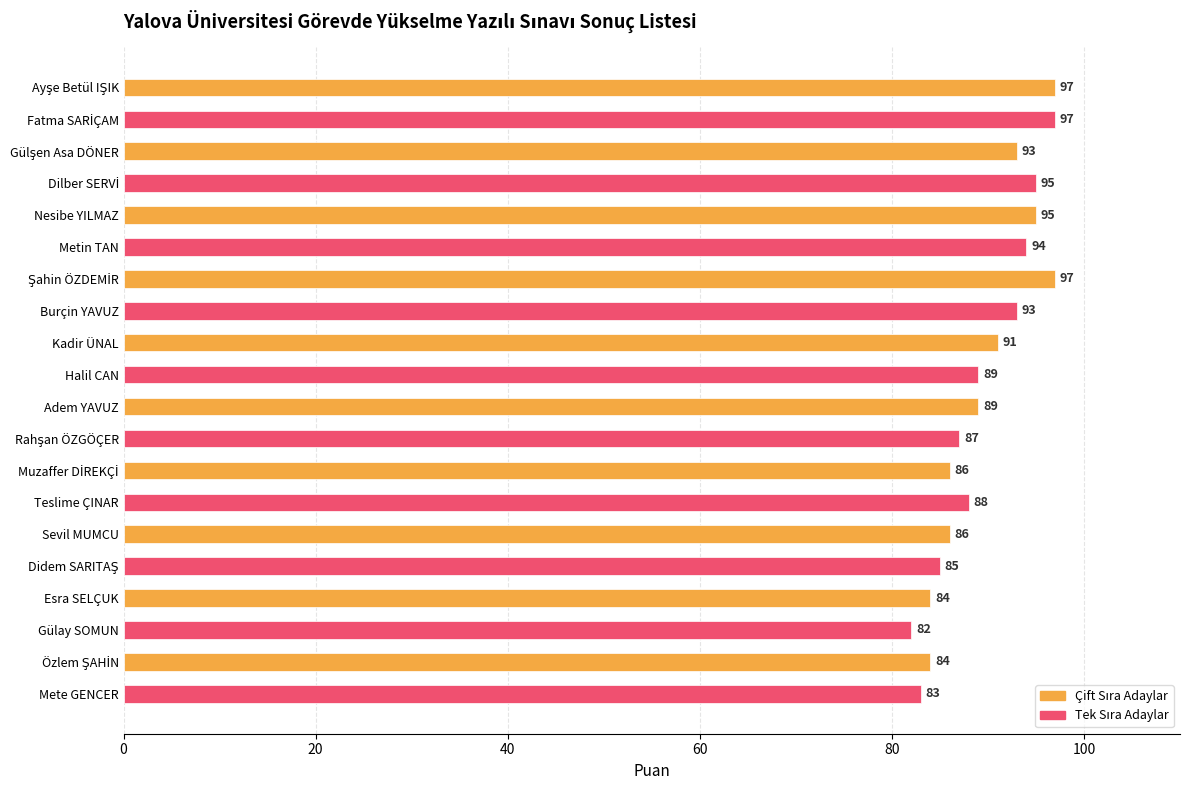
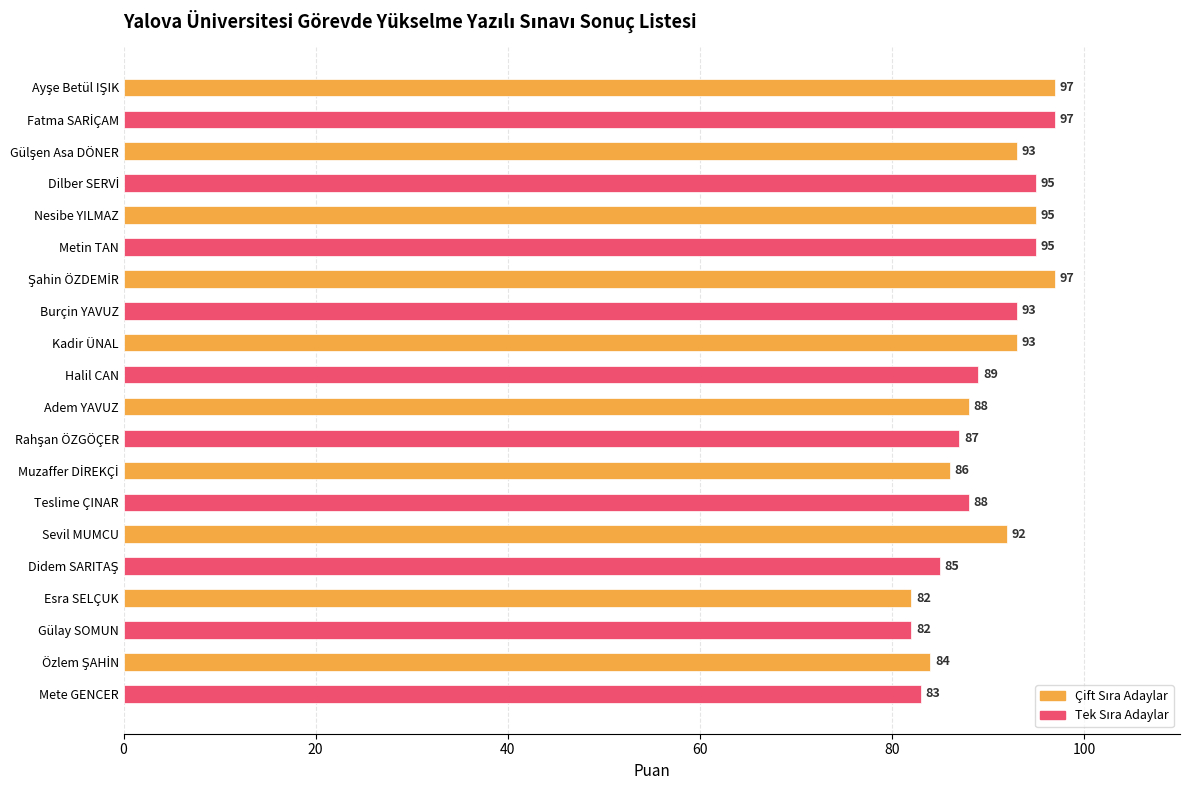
Metin TAN: 94 -> 95
Kadir ÜNAL: 91 -> 93
Adem YAVUZ: 89 -> 88
Sevil MUMCU: 86 -> 92
Esra SELÇUK: 84 -> 82
